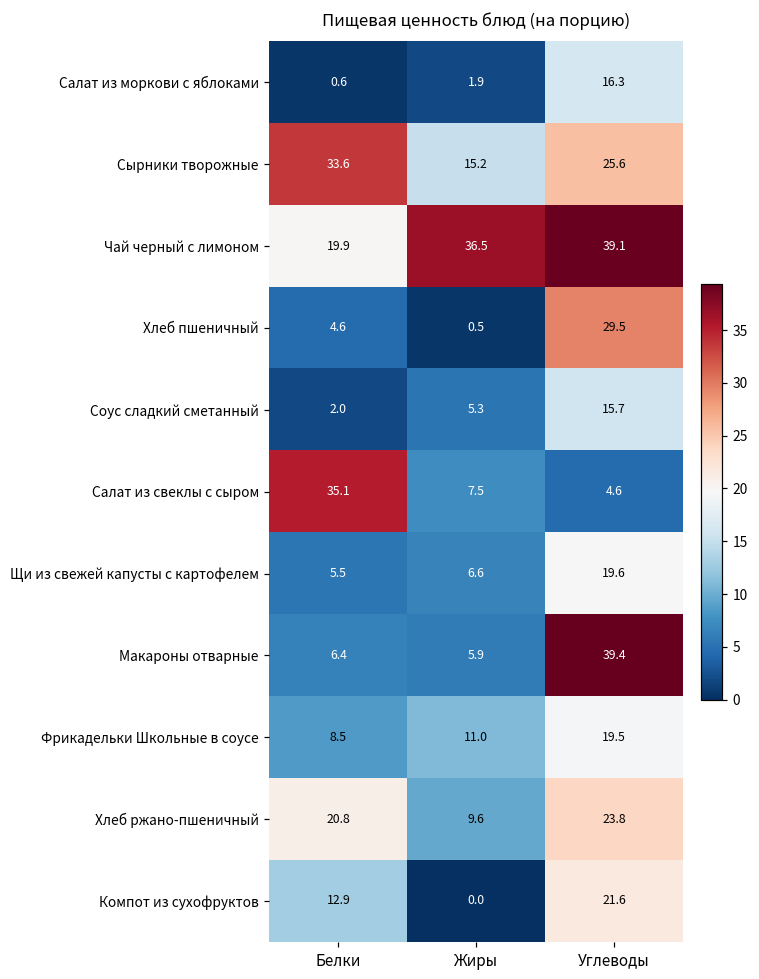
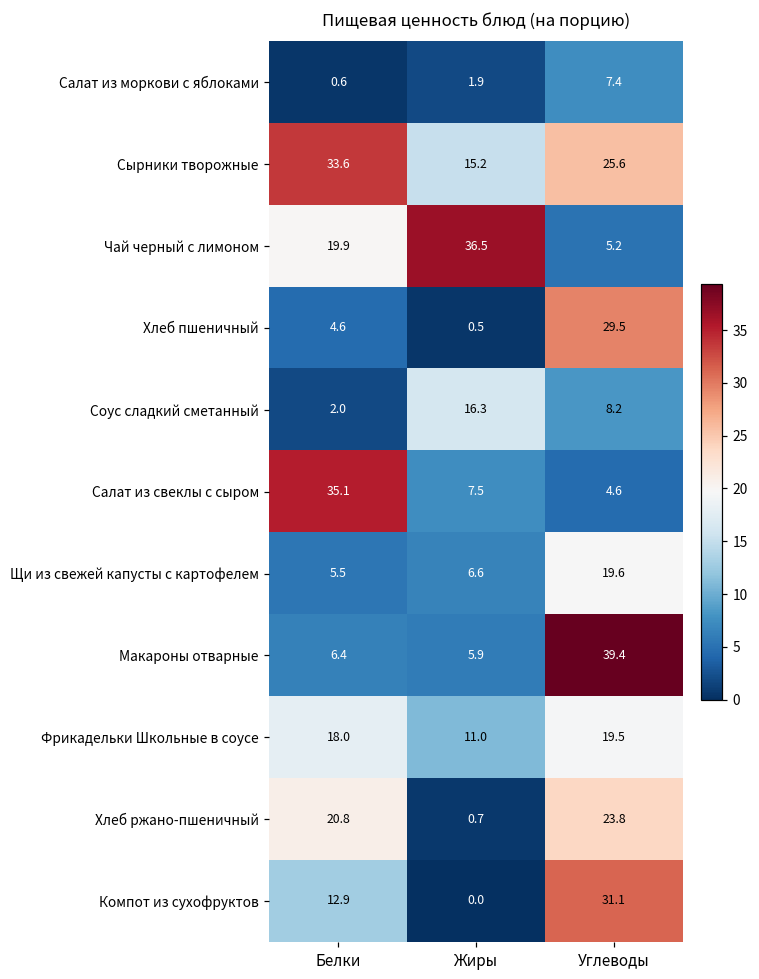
Салат из моркови с яблоками, Углеводы: 16.3 -> 7.4
Чай черный с лимоном, Углеводы: 39.1 -> 5.2
Соус сладкий сметанный, Жиры: 5.3 -> 16.3
Соус сладкий сметанный, Углеводы: 15.7 -> 8.2
Фрикадельки Школьные в соусе, Белки: 8.5 -> 18.0
Хлеб ржано-пшеничный, Жиры: 9.6 -> 0.7
Компот из сухофруктов, Углеводы: 21.6 -> 31.1
